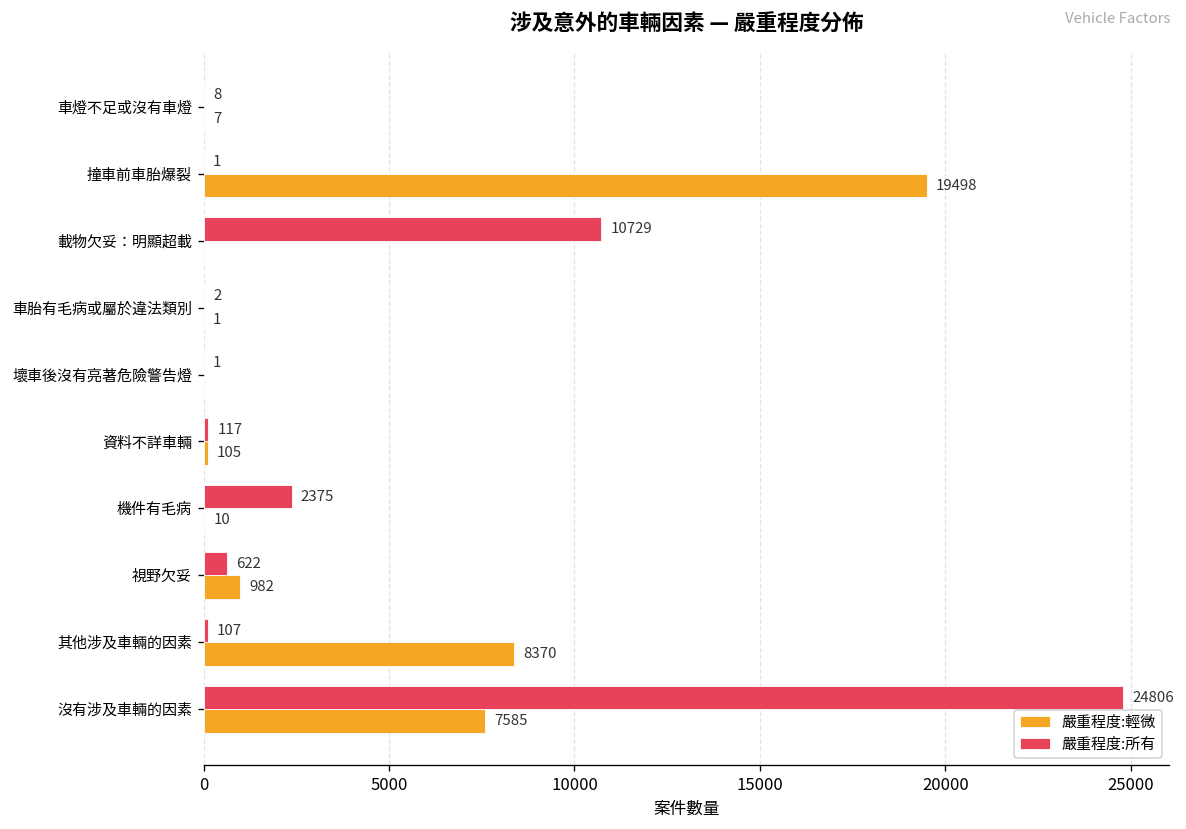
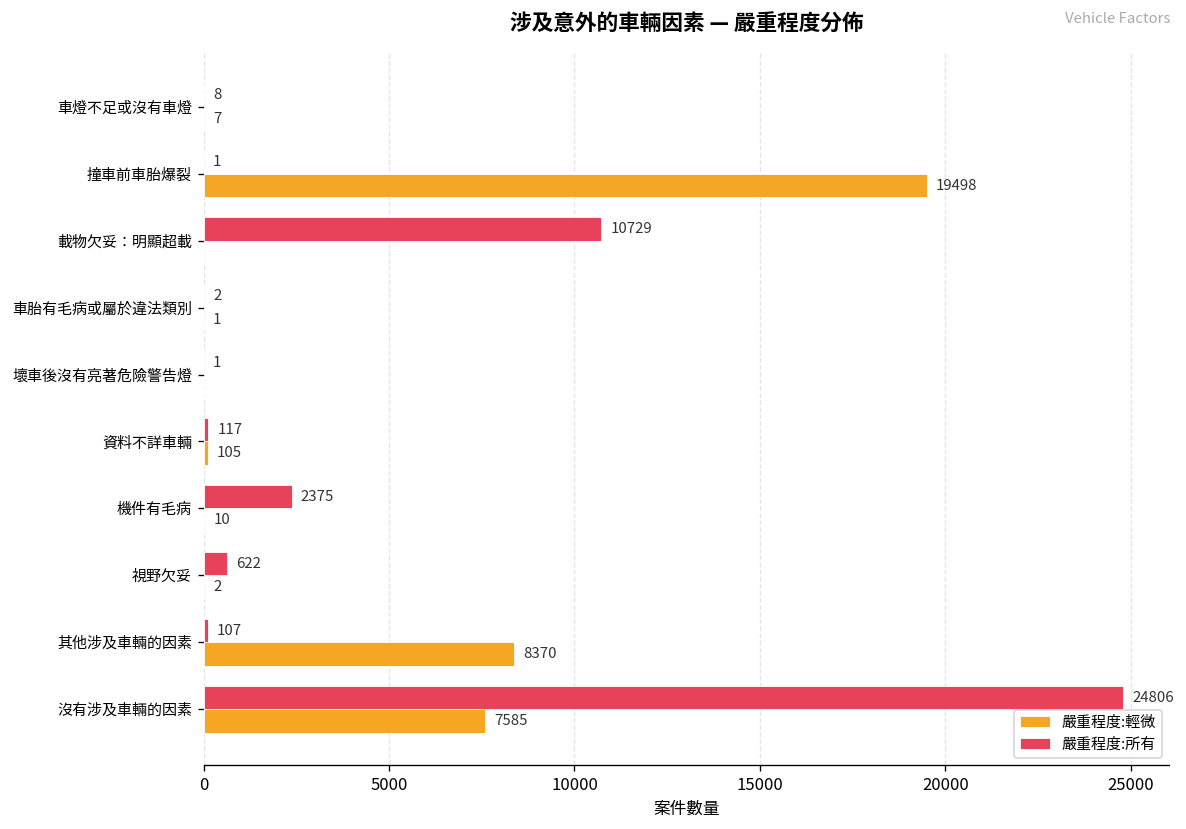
嚴重程度:輕微, 視野欠妥: 982 -> 2
